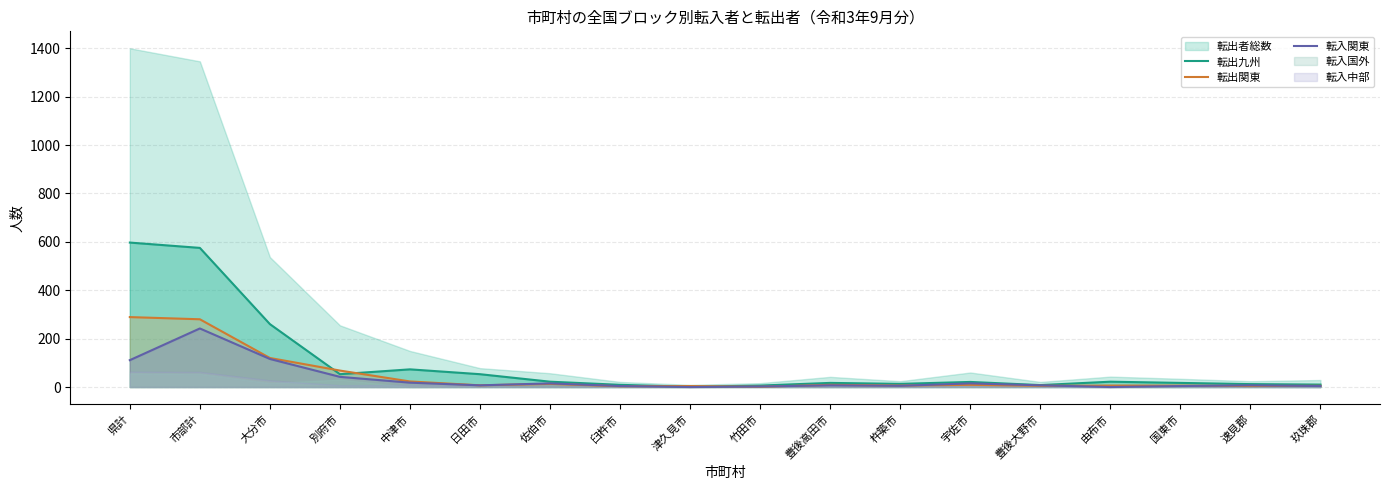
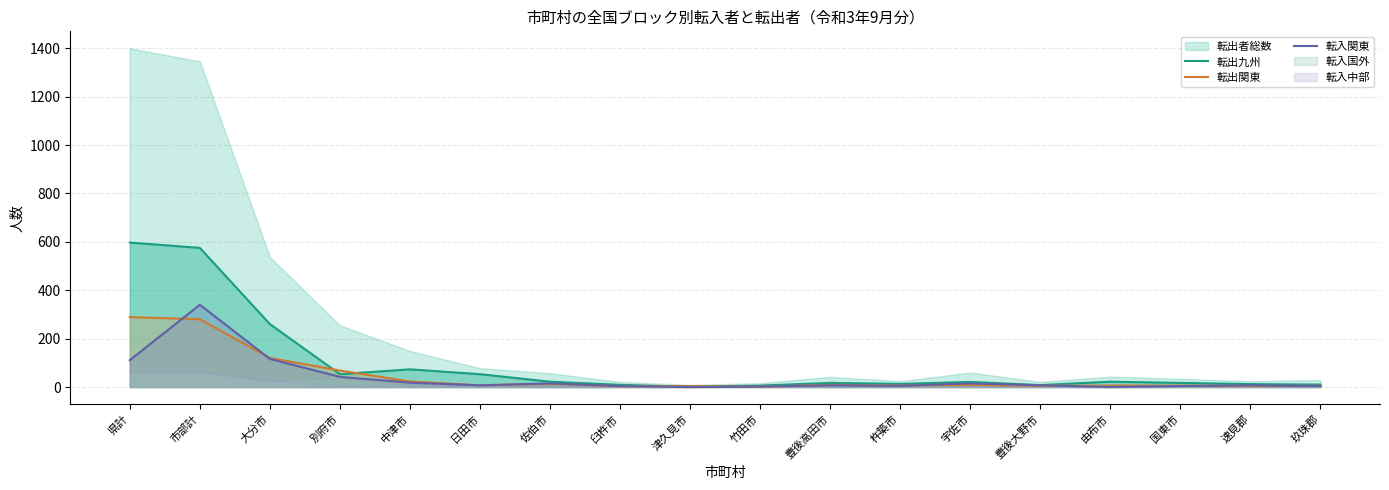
転入関東, 市部計: 240 -> 340
